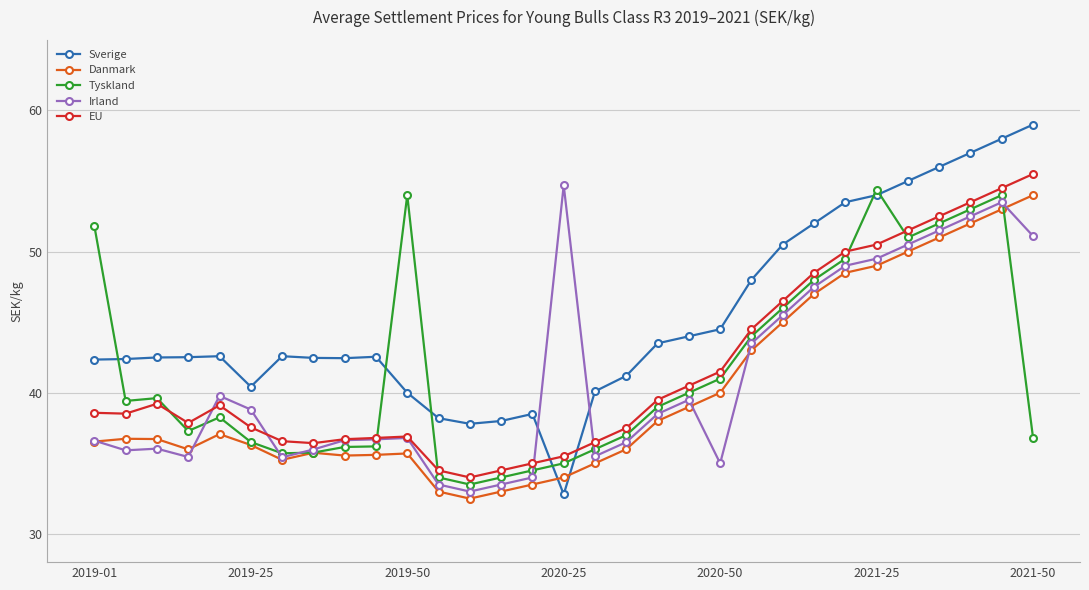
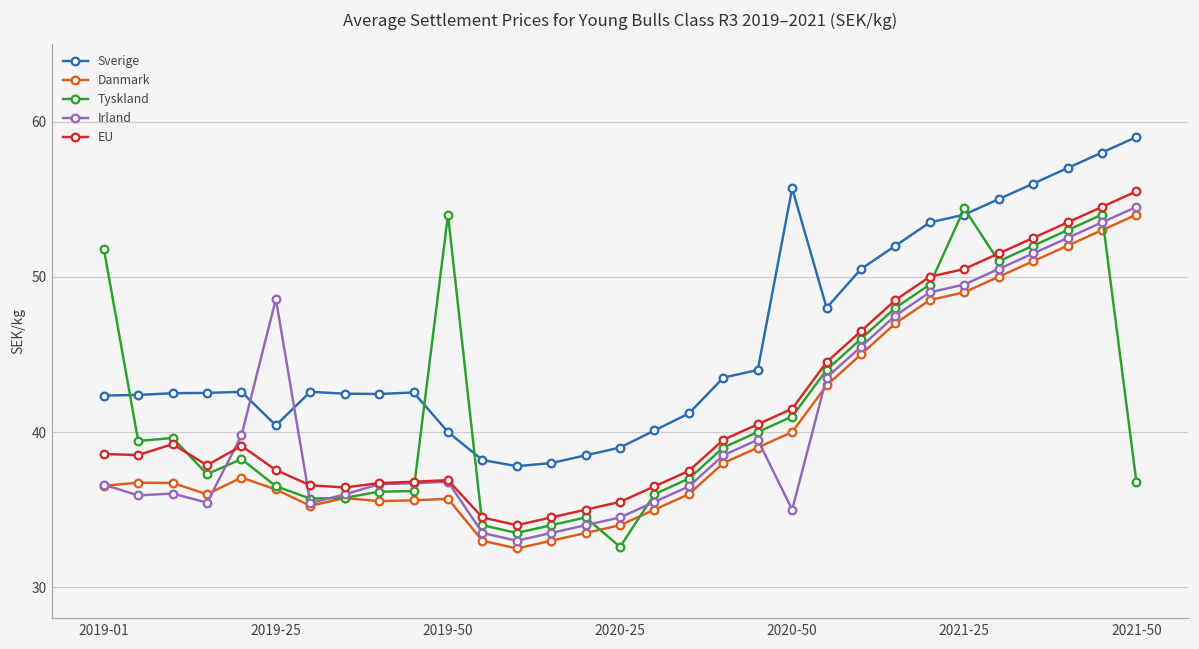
Irland, 2019-25: 38.8 -> 48.6
Sverige, 2020-25: 32.8 -> 39.0
Tyskland, 2020-25: 35.0 -> 32.6
Irland, 2020-25: 54.7 -> 34.5
Sverige, 2020-50: 44.5 -> 55.7
Irland, 2021-50: 51.1 -> 54.5
